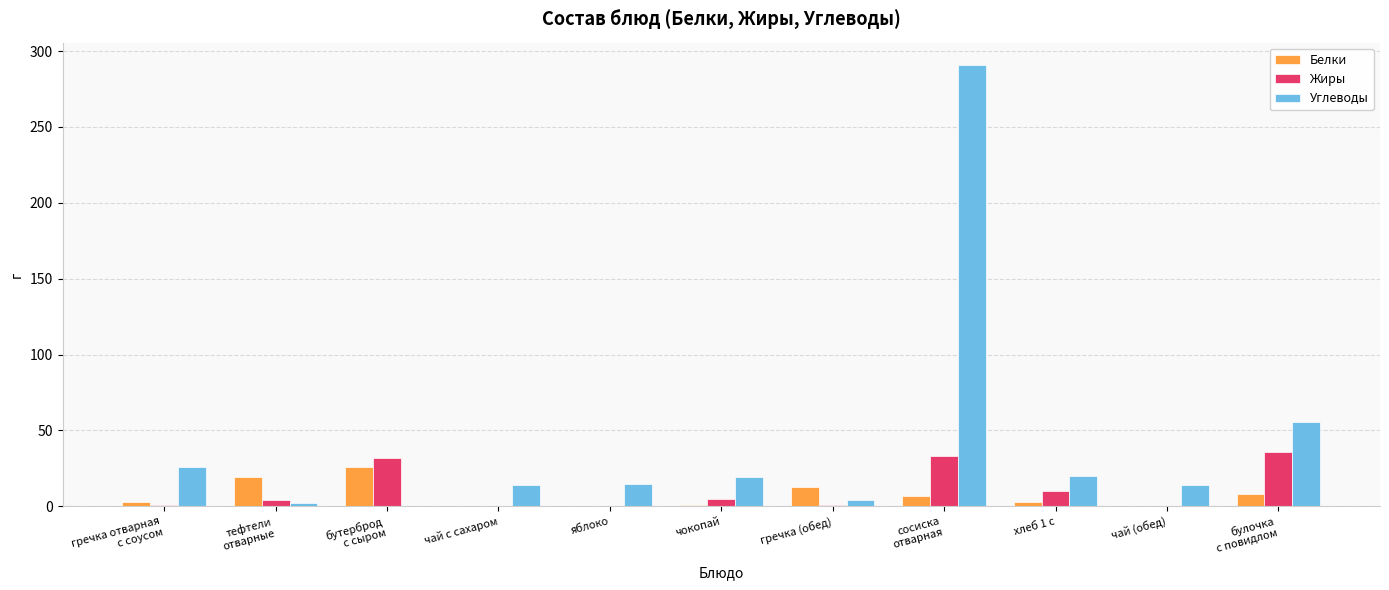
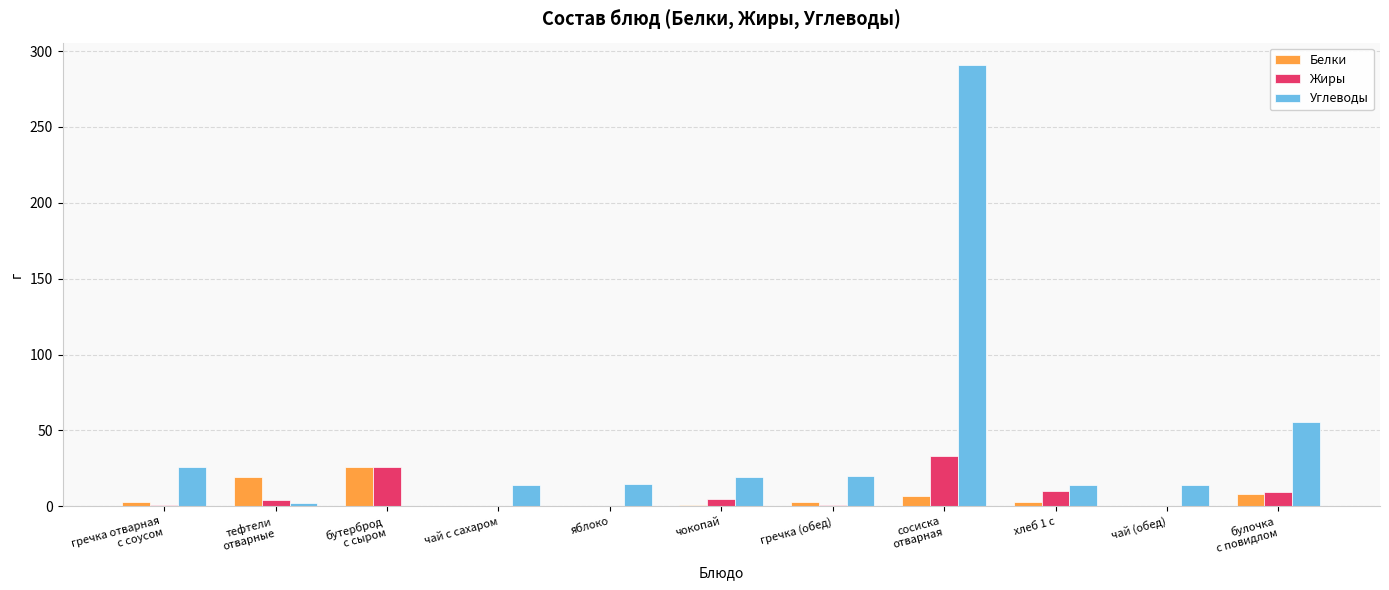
Жиры, бутерброд с сыром: 32 -> 26
Белки, гречка (обед): 13 -> 3
Углеводы, гречка (обед): 4 -> 20
Углеводы, хлеб 1 с: 20 -> 14
Жиры, булочка с повидлом: 36 -> 9
